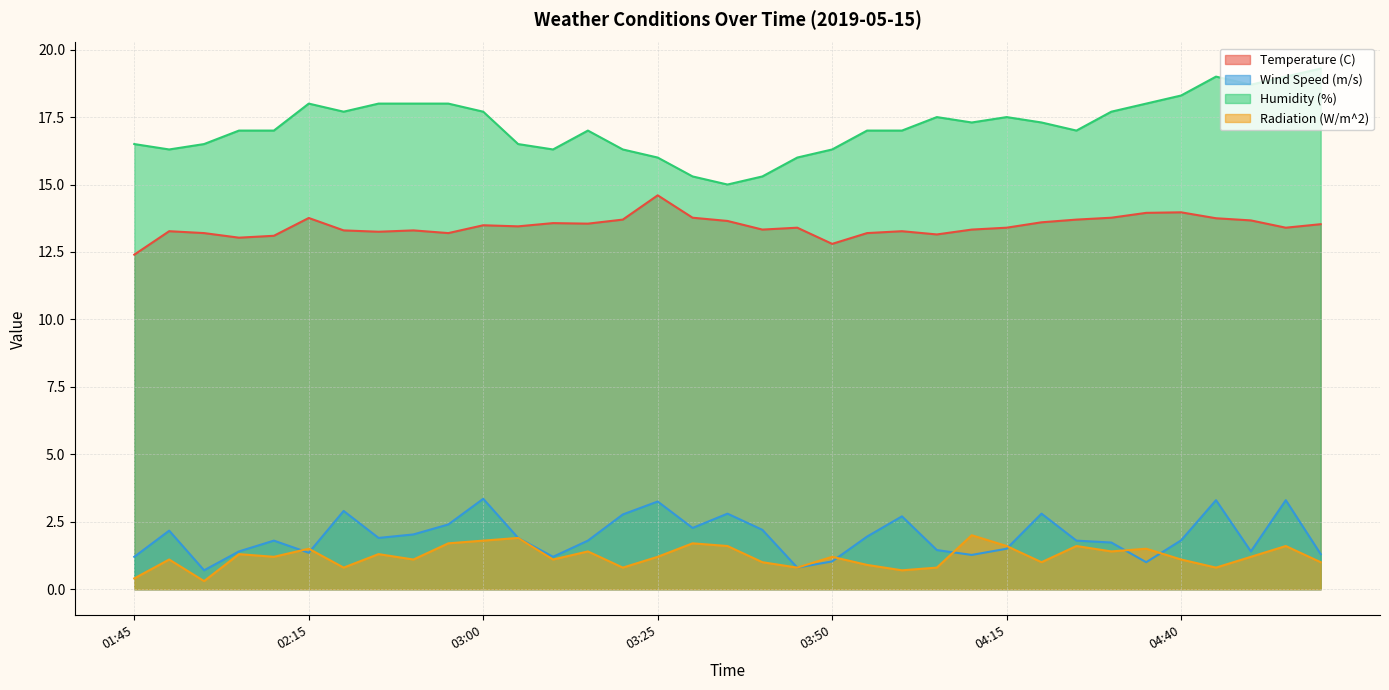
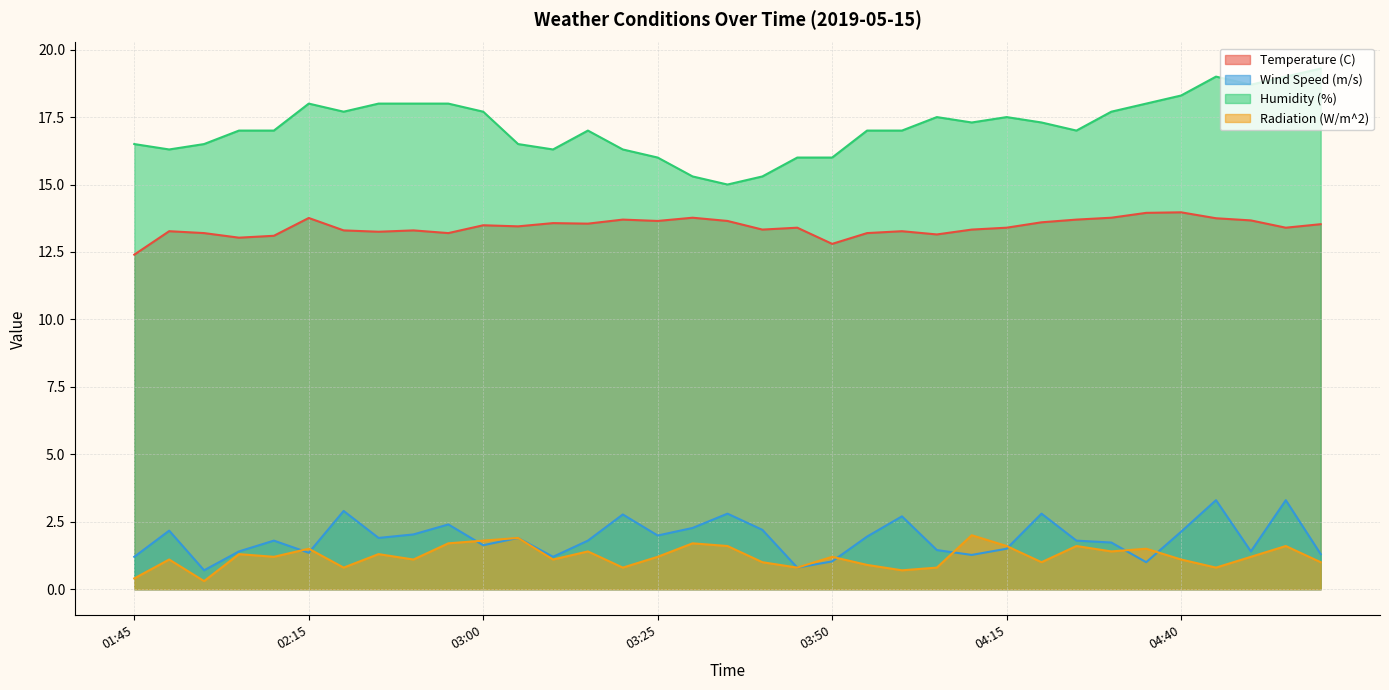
Wind Speed (m/s), 03:00: 3.4 -> 1.6
Temperature (C), 03:25: 14.6 -> 13.7
Wind Speed (m/s), 03:25: 3.3 -> 2.0
Humidity (%), 03:50: 16.3 -> 16.0
Wind Speed (m/s), 04:40: 1.8 -> 2.1
